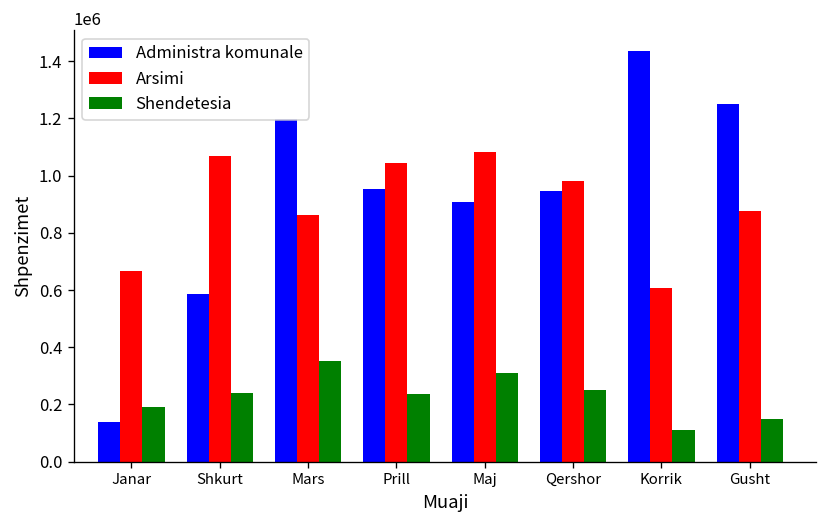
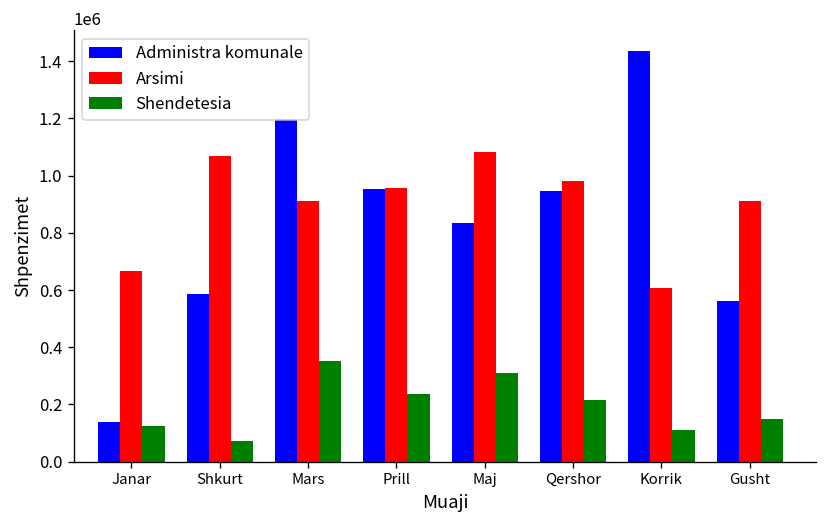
Shendetesia, Janar: 190000 -> 120000
Shendetesia, Shkurt: 240000 -> 70000
Arsimi, Mars: 860000 -> 910000
Arsimi, Prill: 1040000 -> 960000
Administra komunale, Maj: 910000 -> 840000
Shendetesia, Qershor: 250000 -> 210000
Administra komunale, Gusht: 1250000 -> 560000
Arsimi, Gusht: 880000 -> 910000
